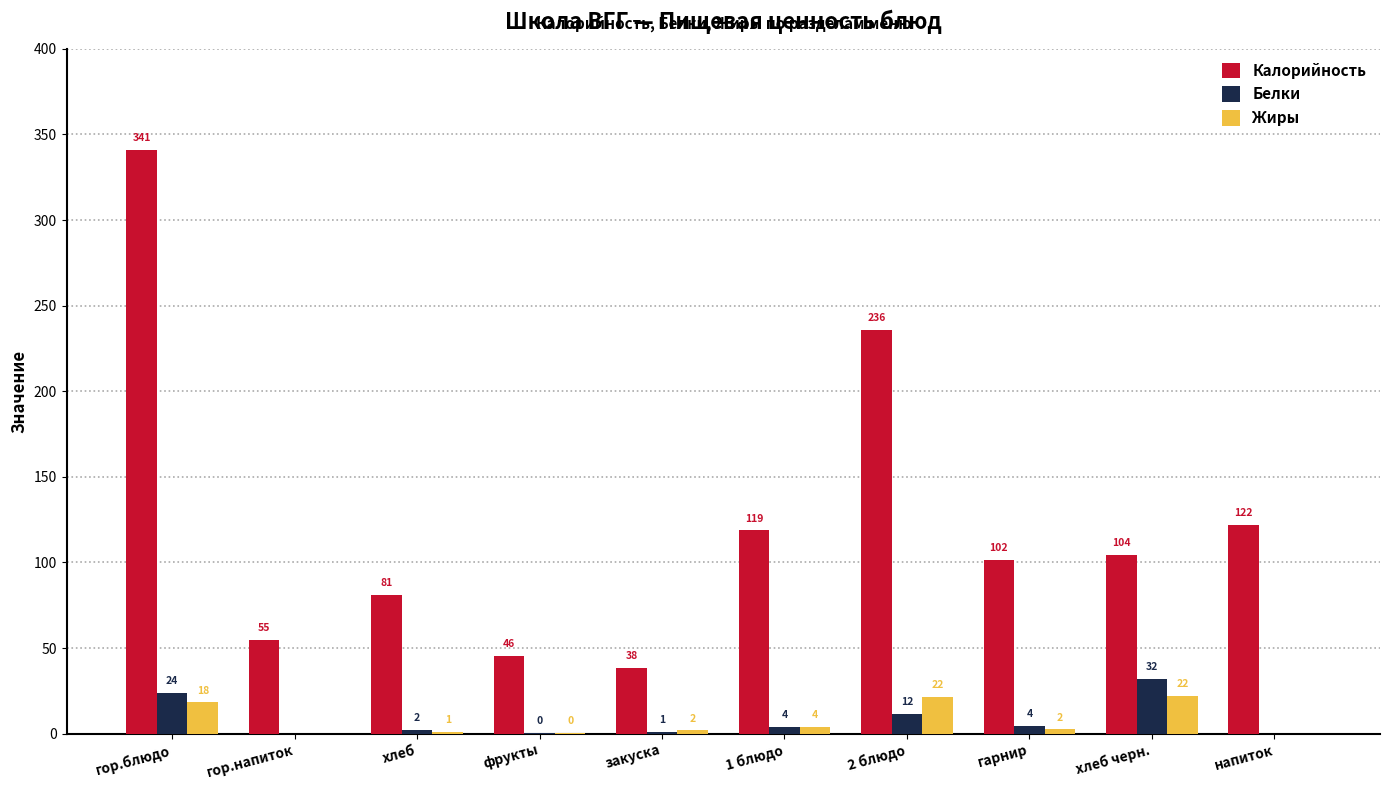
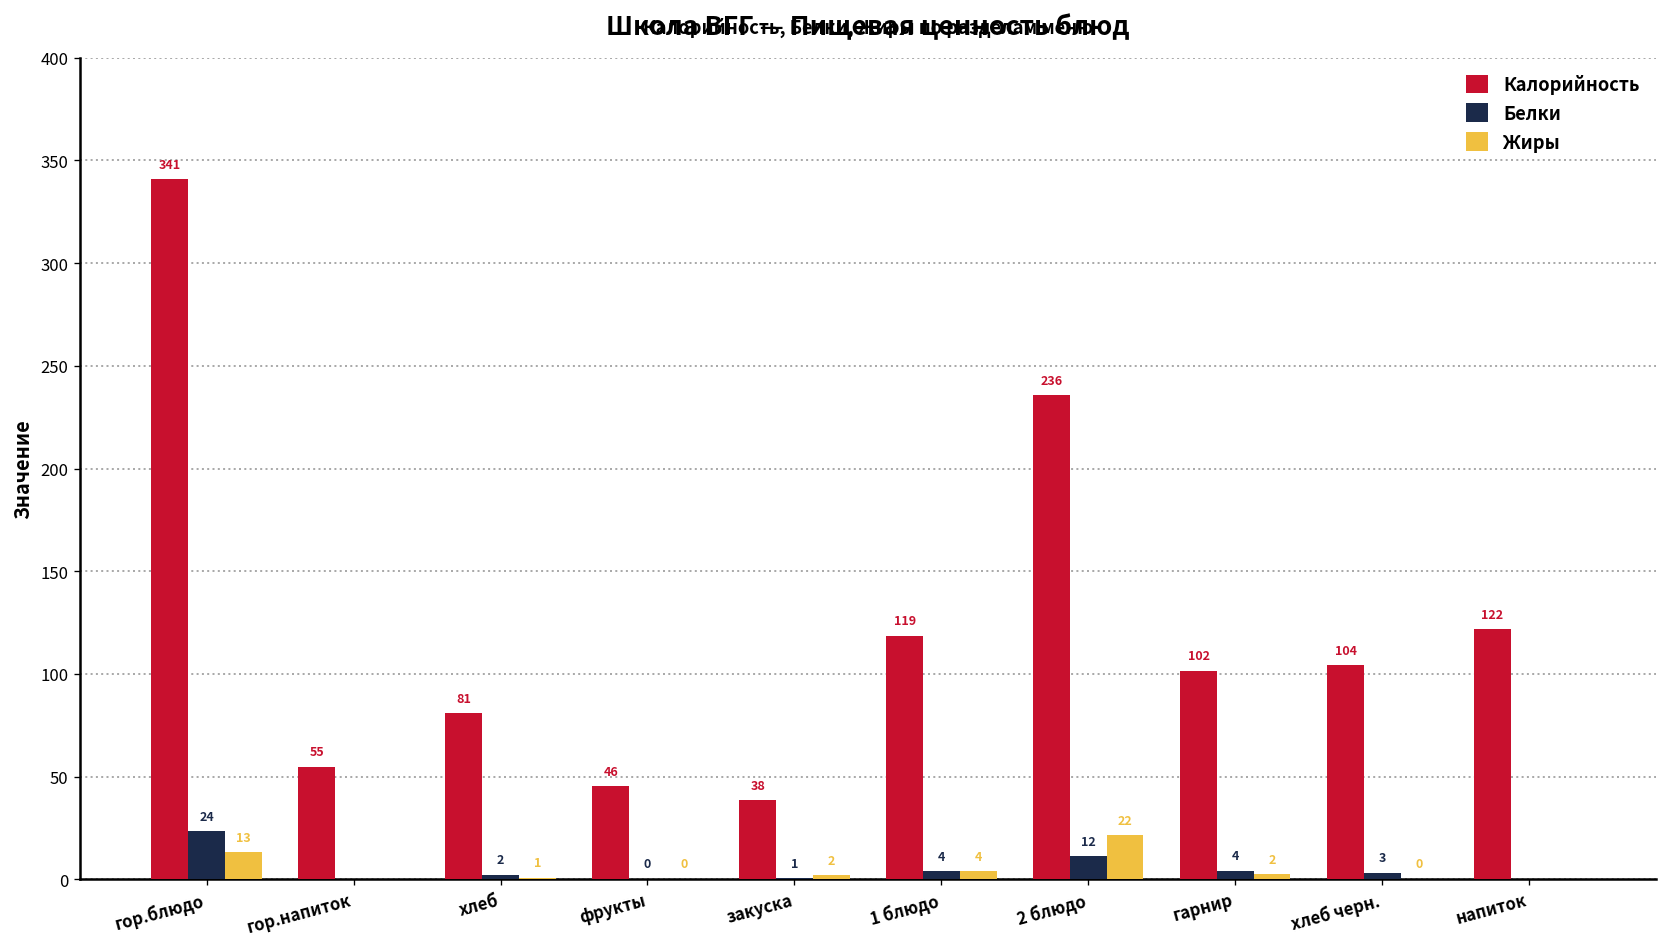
Жиры, гор.блюдо: 18 -> 13
Белки, хлеб черн.: 32 -> 3
Жиры, хлеб черн.: 22 -> 0
